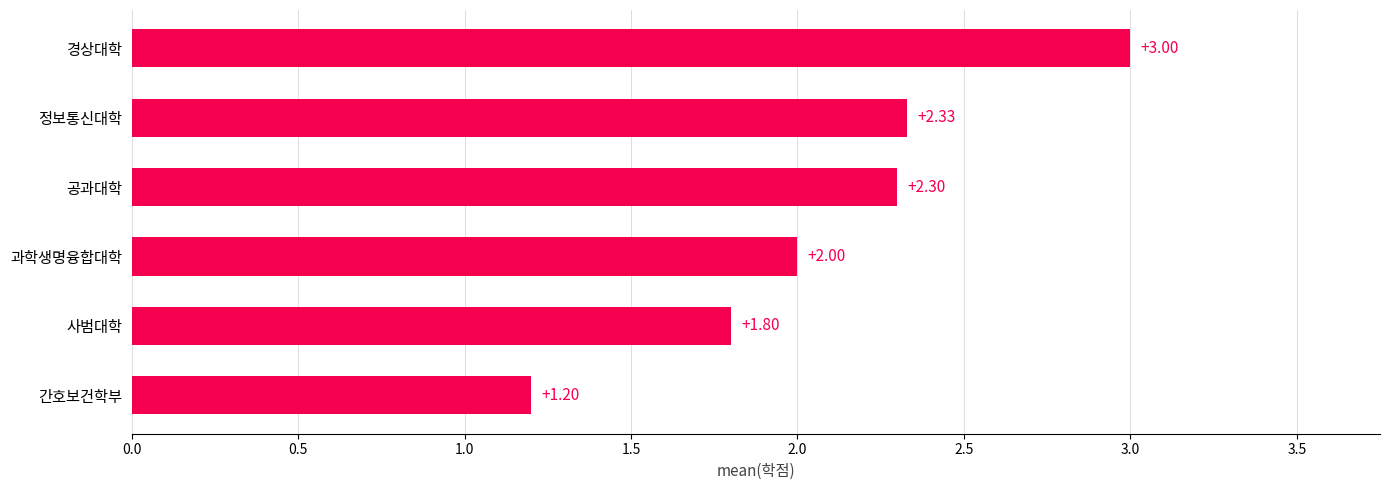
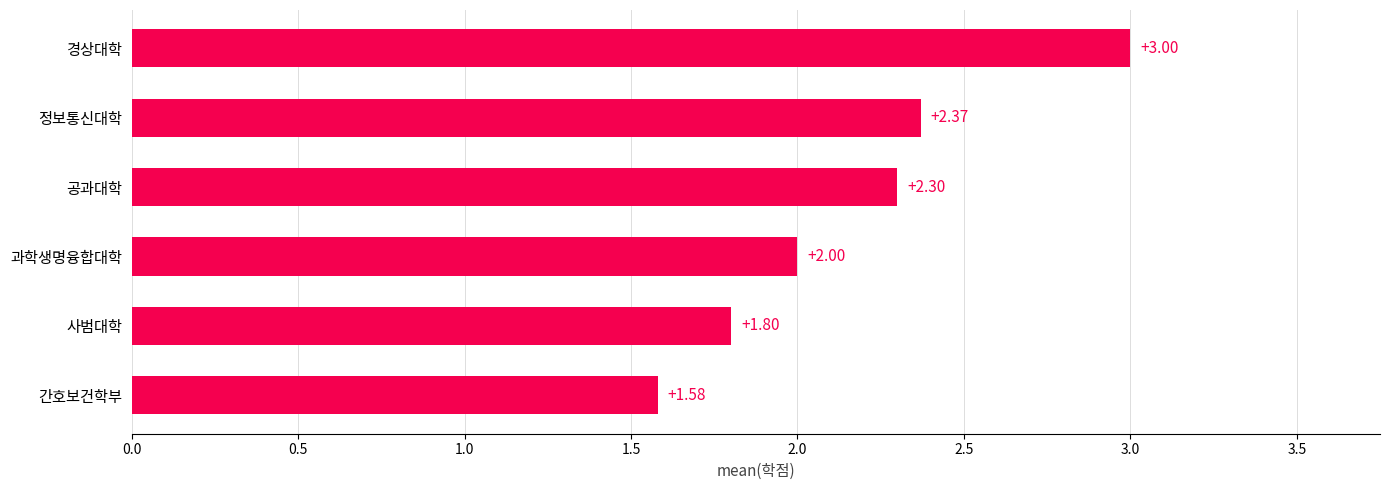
정보통신대학: +2.33 -> +2.37
간호보건학부: +1.20 -> +1.58
